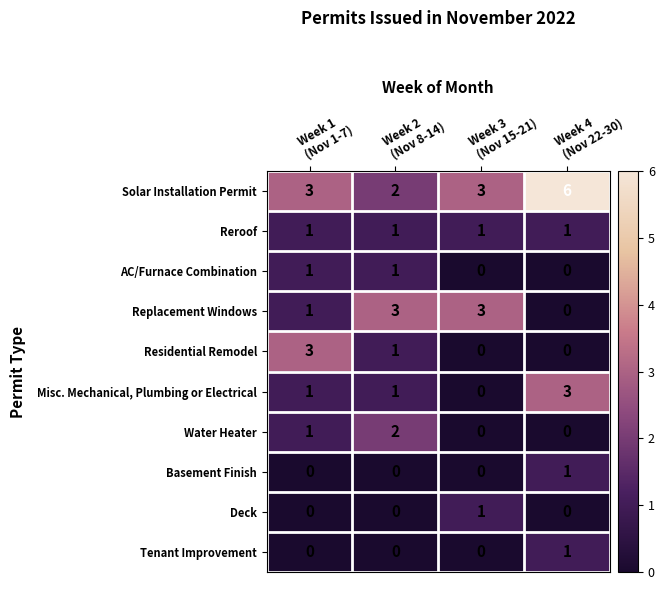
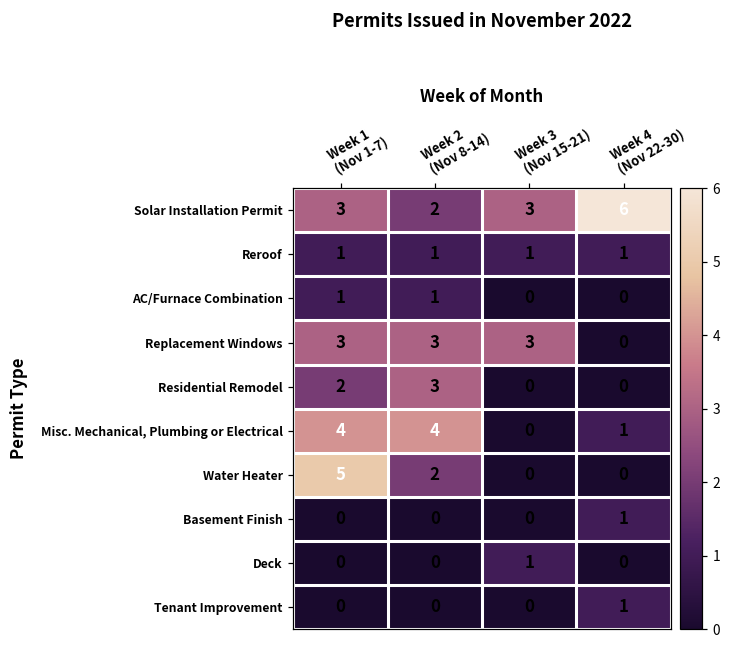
Replacement Windows, Week 1 (Nov 1-7): 1 -> 3
Residential Remodel, Week 1 (Nov 1-7): 3 -> 2
Residential Remodel, Week 2 (Nov 8-14): 1 -> 3
Misc. Mechanical, Plumbing or Electrical, Week 1 (Nov 1-7): 1 -> 4
Misc. Mechanical, Plumbing or Electrical, Week 2 (Nov 8-14): 1 -> 4
Misc. Mechanical, Plumbing or Electrical, Week 4 (Nov 22-30): 3 -> 1
Water Heater, Week 1 (Nov 1-7): 1 -> 5
